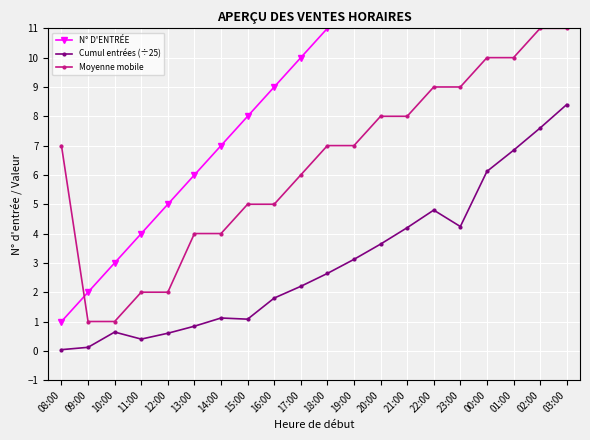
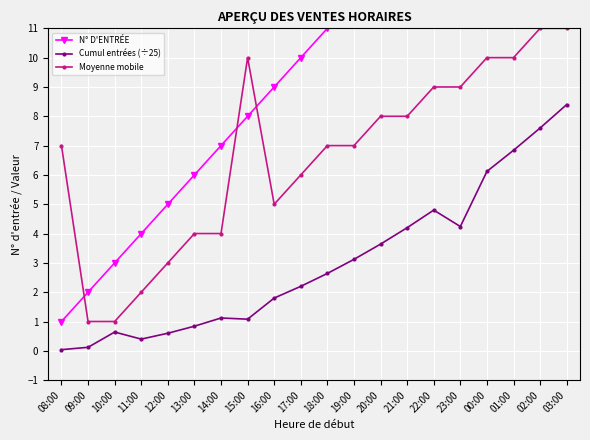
Moyenne mobile, 12:00: 2 -> 3
Moyenne mobile, 15:00: 5 -> 10
